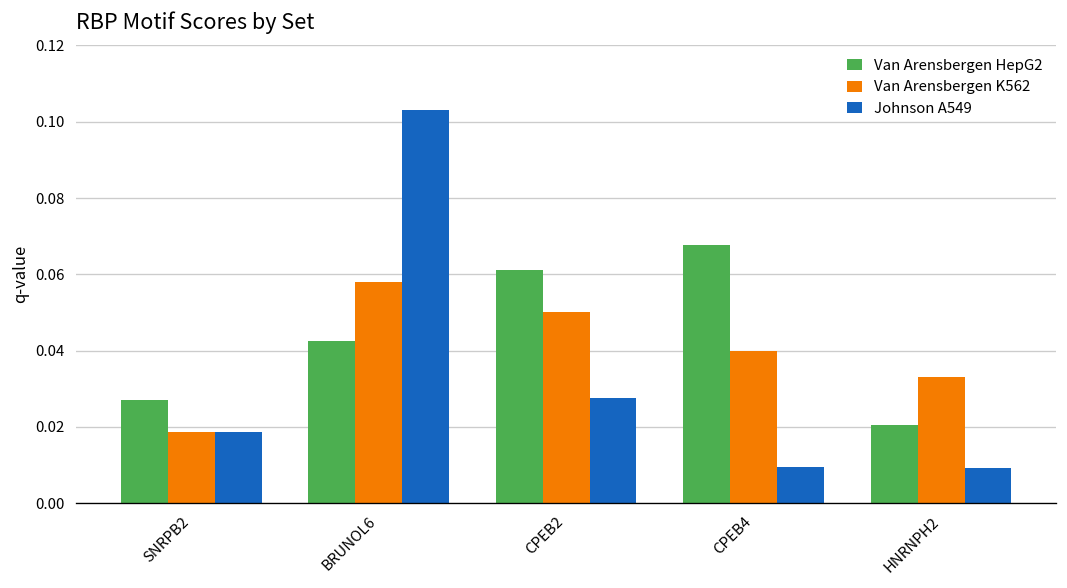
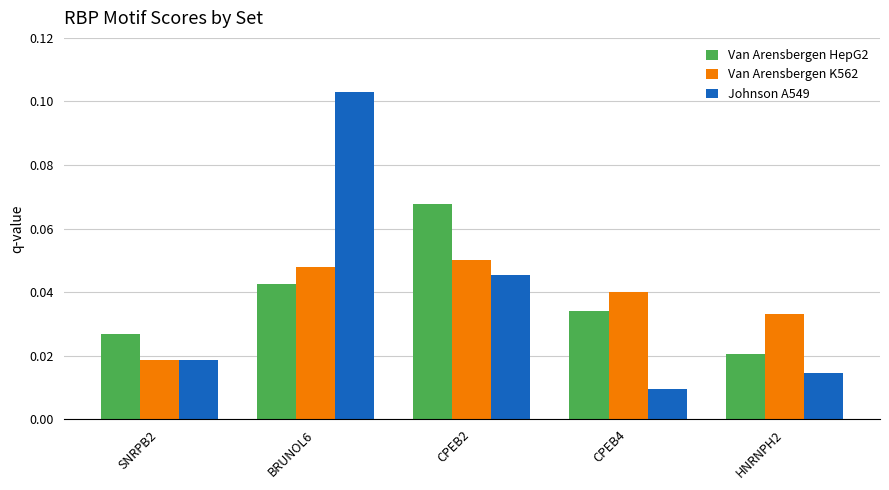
Van Arensbergen K562, BRUNOL6: 0.058 -> 0.048
Van Arensbergen HepG2, CPEB2: 0.061 -> 0.068
Johnson A549, CPEB2: 0.028 -> 0.045
Van Arensbergen HepG2, CPEB4: 0.068 -> 0.034
Johnson A549, HNRNPH2: 0.009 -> 0.015
